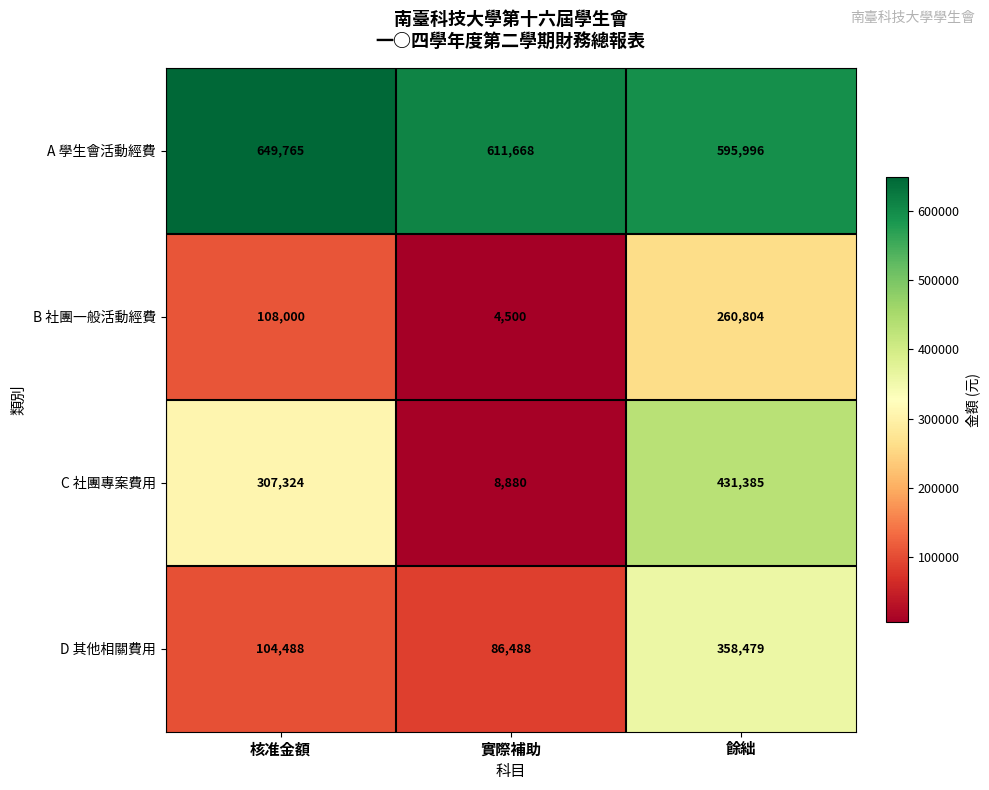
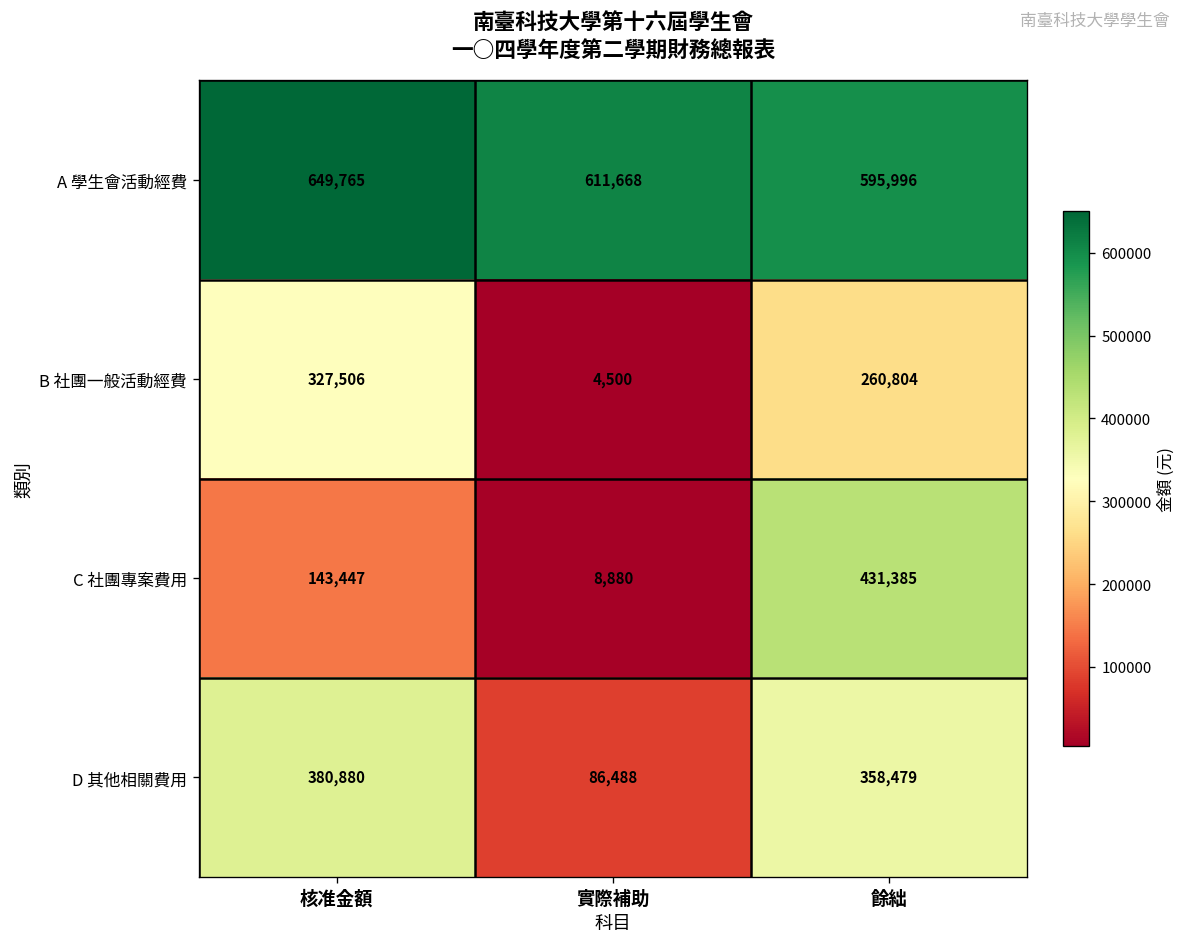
B 社團一般活動經費, 核准金額: 108,000 -> 327,506
C 社團專案費用, 核准金額: 307,324 -> 143,447
D 其他相關費用, 核准金額: 104,488 -> 380,880
